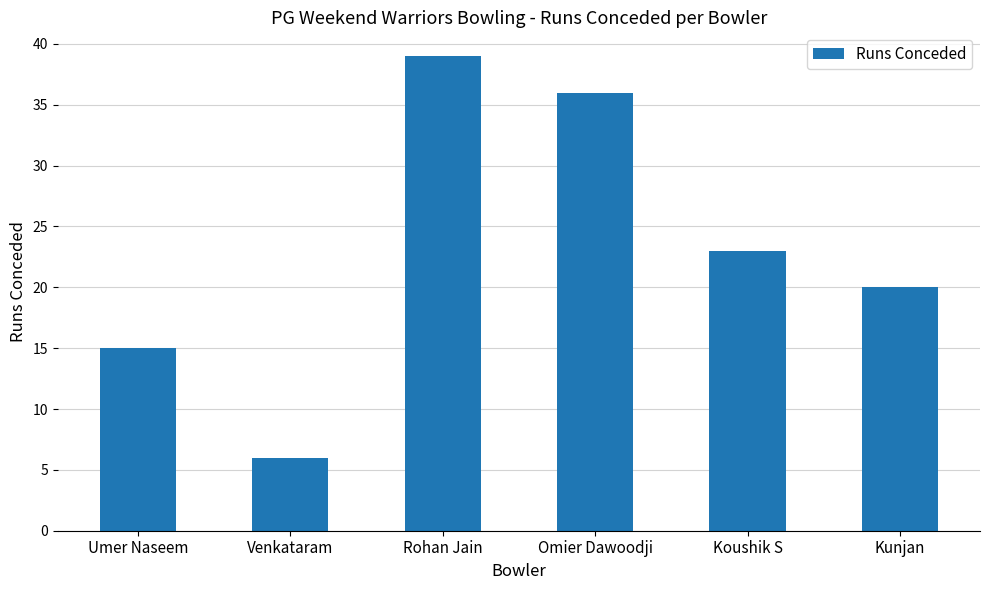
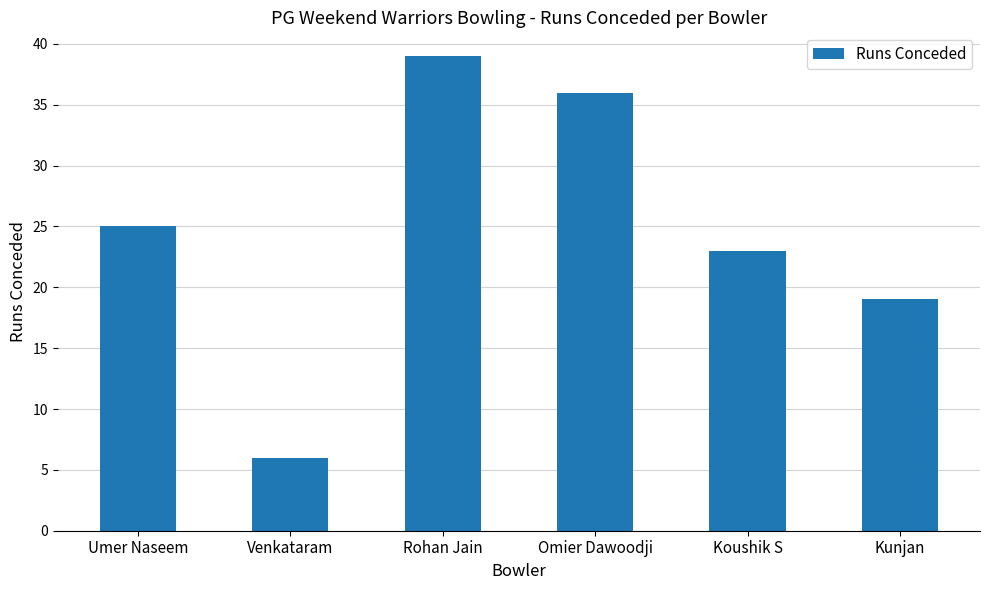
Umer Naseem: 15 -> 25
Kunjan: 20 -> 19
